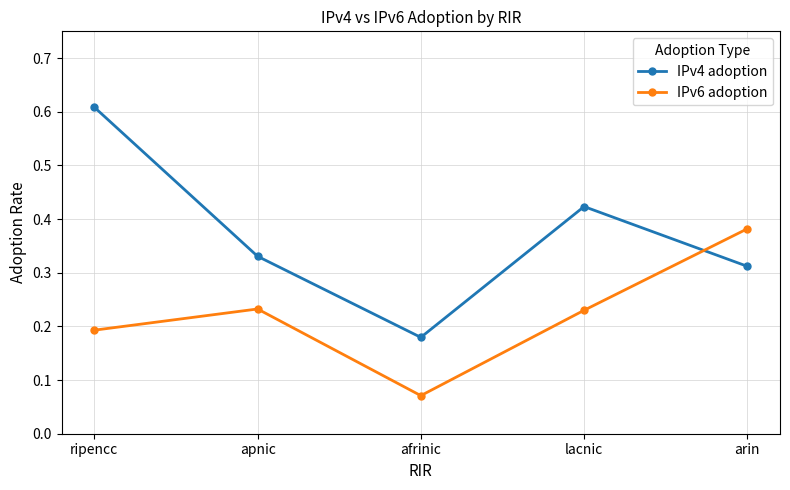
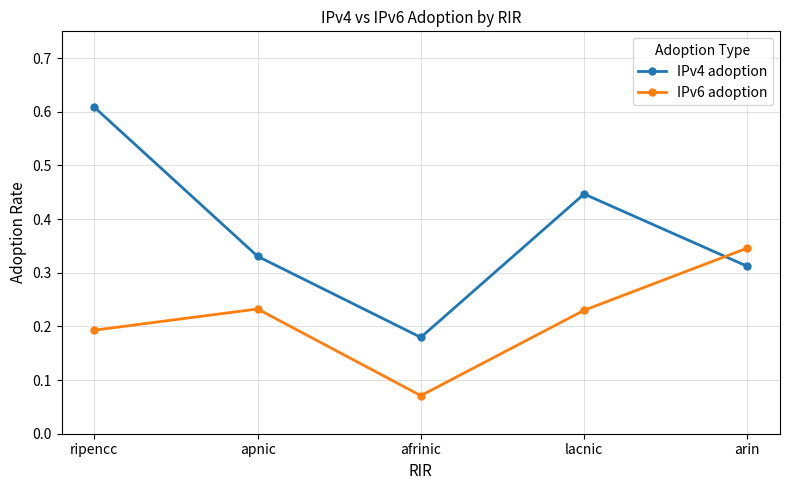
IPv4 adoption, lacnic: 0.42 -> 0.45
IPv6 adoption, arin: 0.38 -> 0.35
